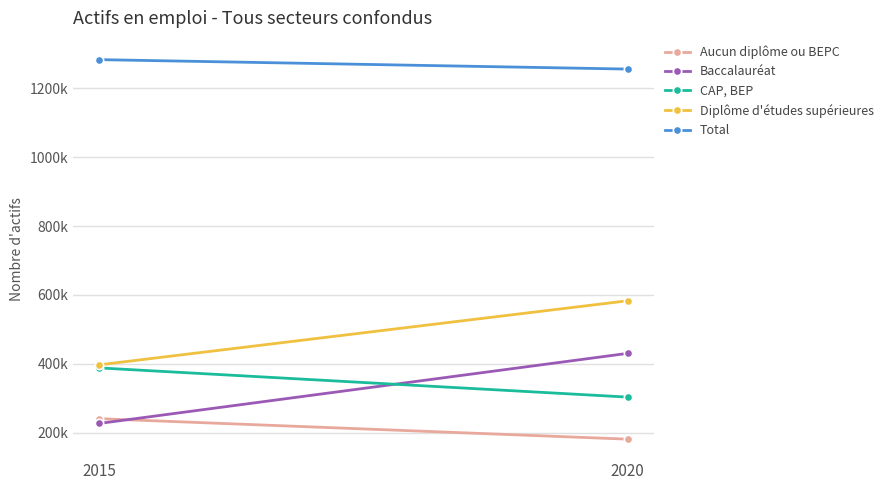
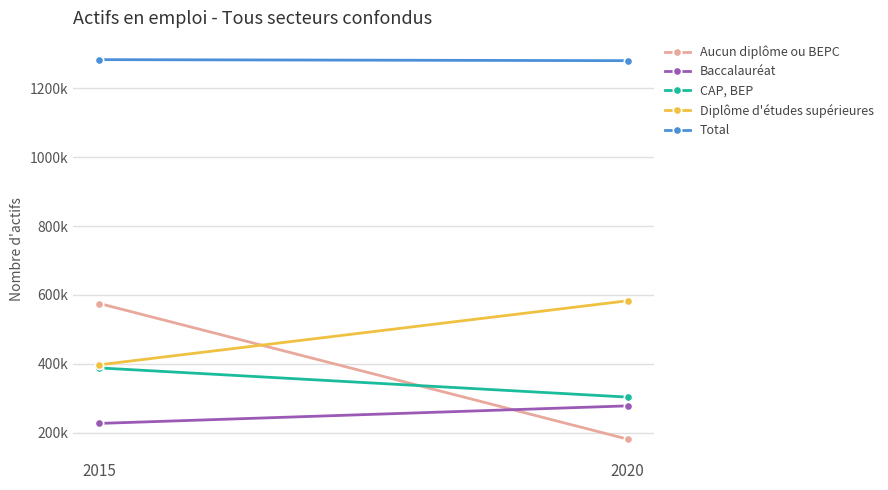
Aucun diplôme ou BEPC, 2015: 240000 -> 580000
Baccalauréat, 2020: 430000 -> 280000
Total, 2020: 1260000 -> 1280000
